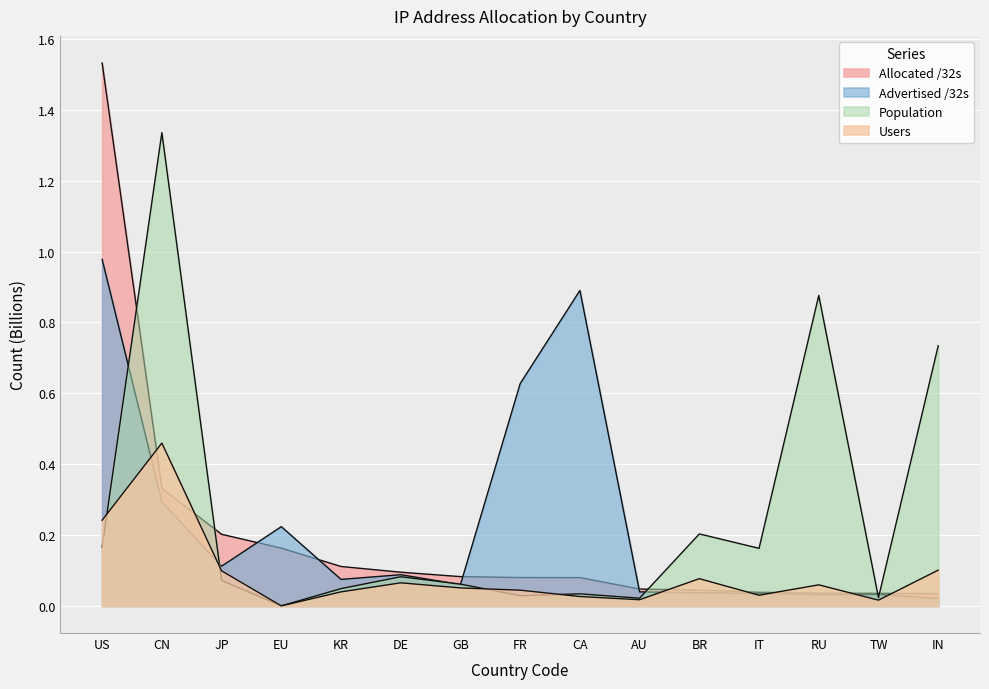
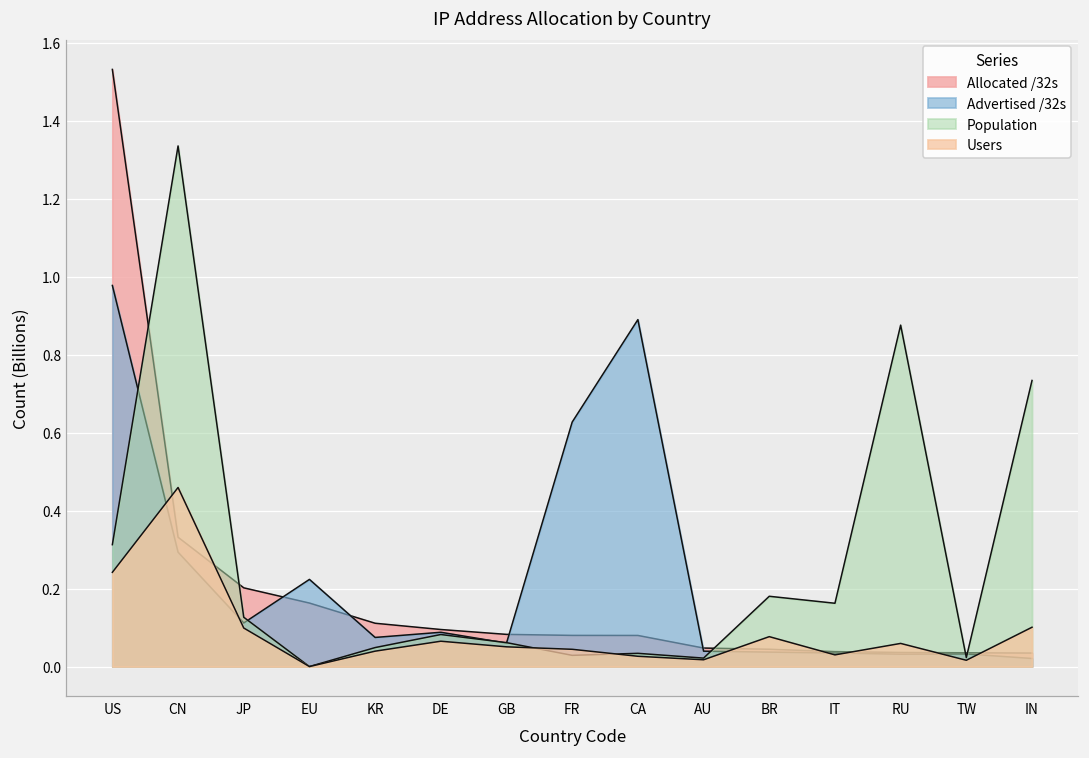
Population, US: 0.17 -> 0.31
Population, JP: 0.07 -> 0.13
Population, BR: 0.20 -> 0.18
